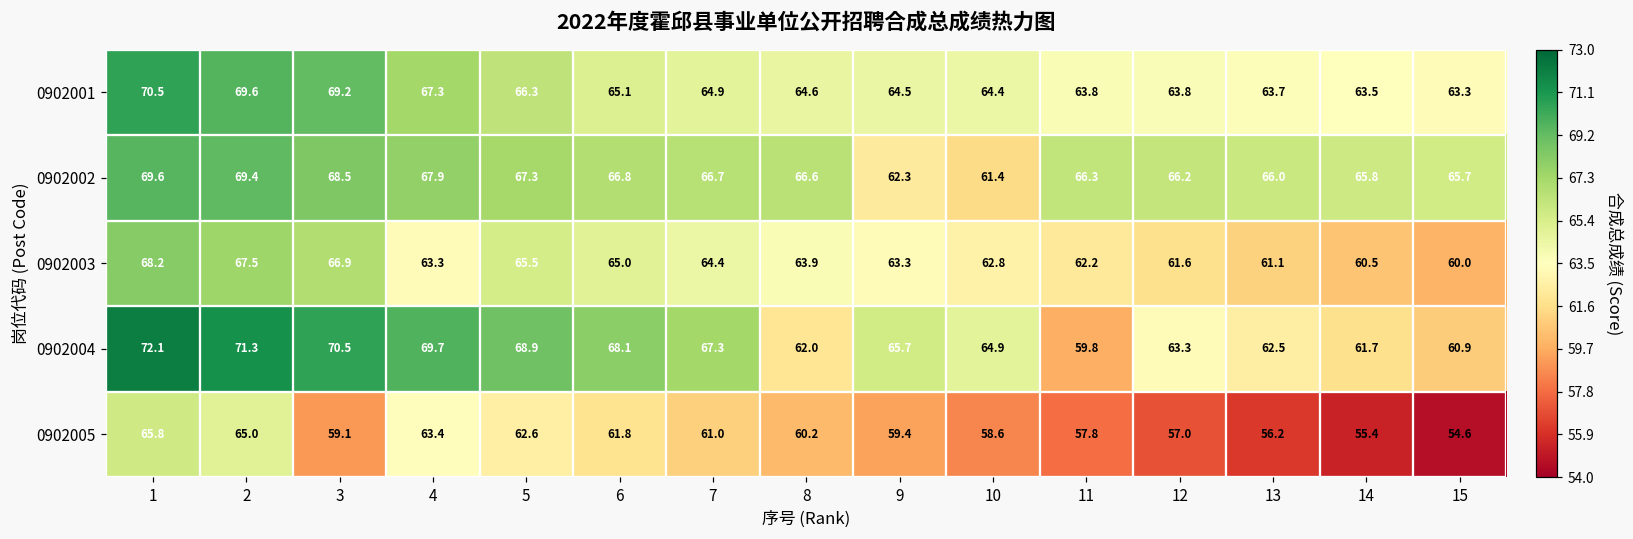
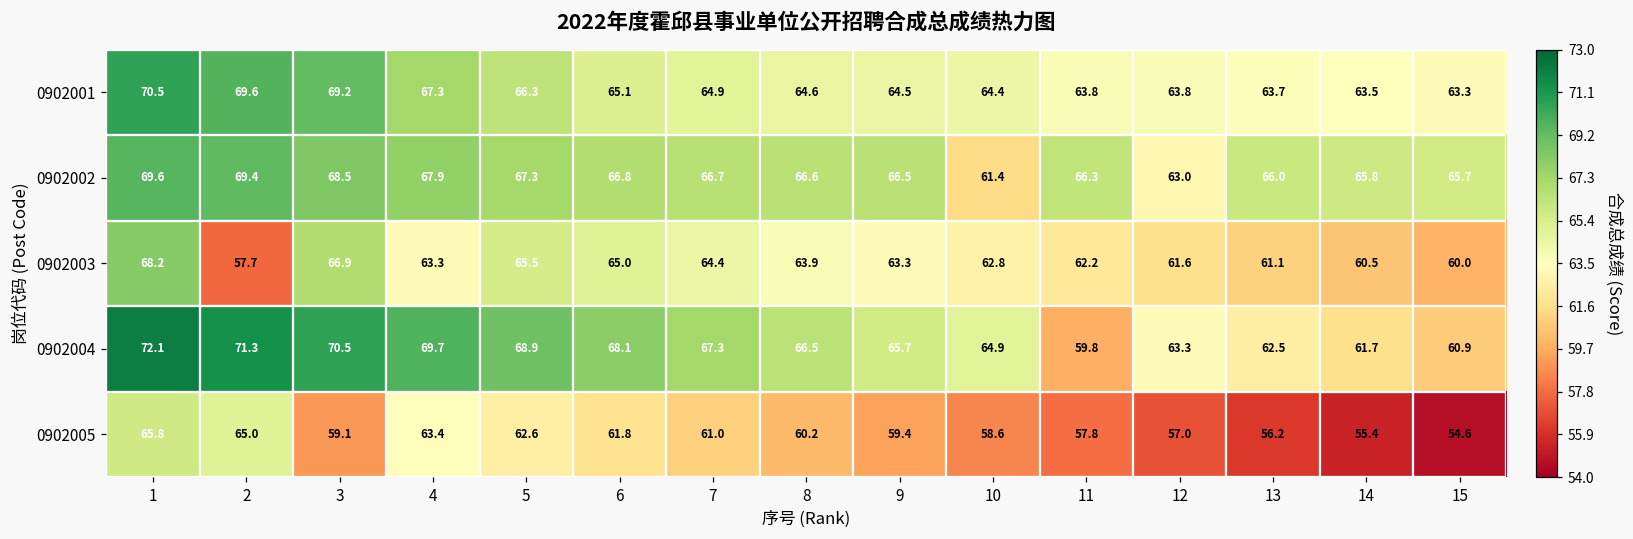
0902002, 9: 62.3 -> 66.5
0902002, 12: 66.2 -> 63.0
0902003, 2: 67.5 -> 57.7
0902004, 8: 62.0 -> 66.5
